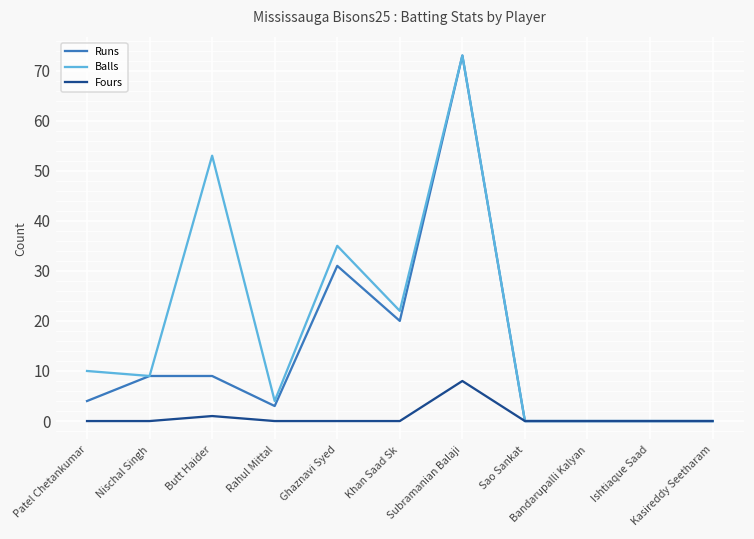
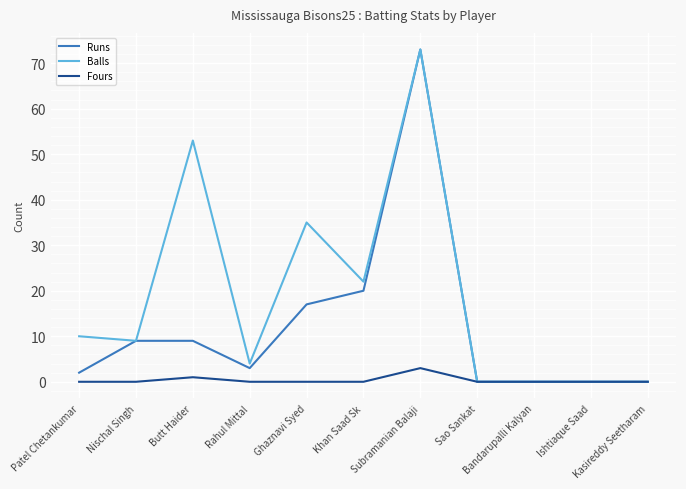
Runs, Patel Chetankumar: 4 -> 2
Runs, Ghaznavi Syed: 31 -> 17
Fours, Subramanian Balaji: 8 -> 3
